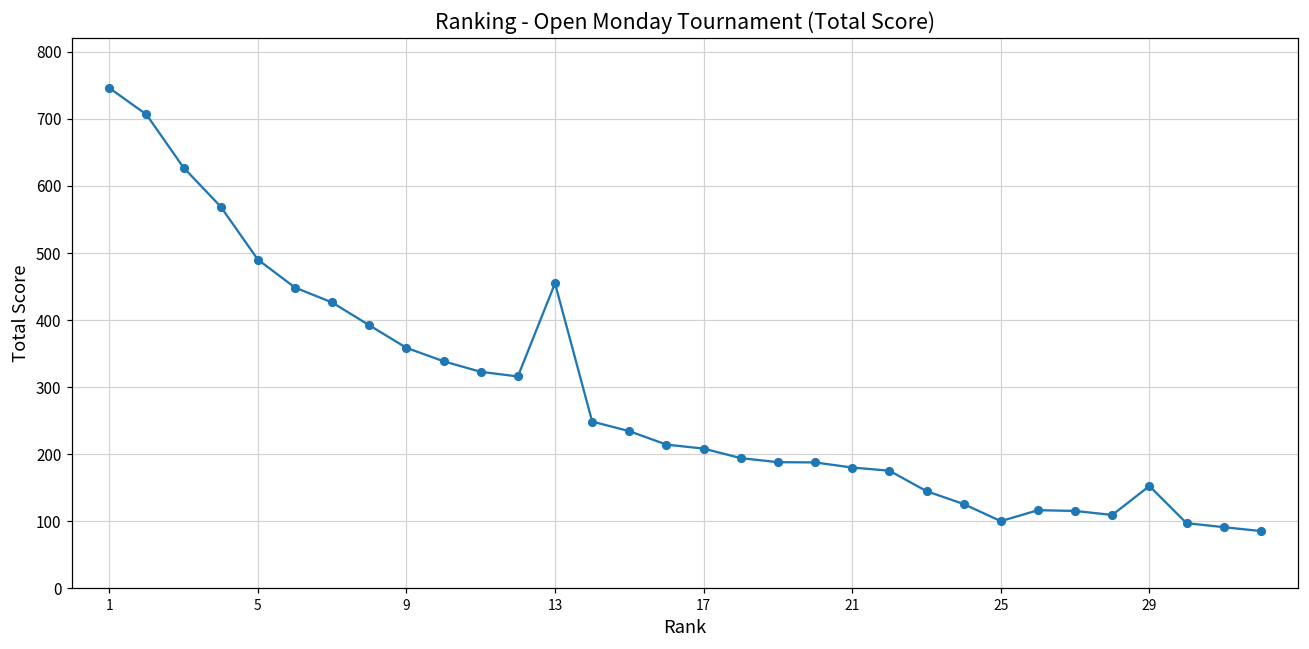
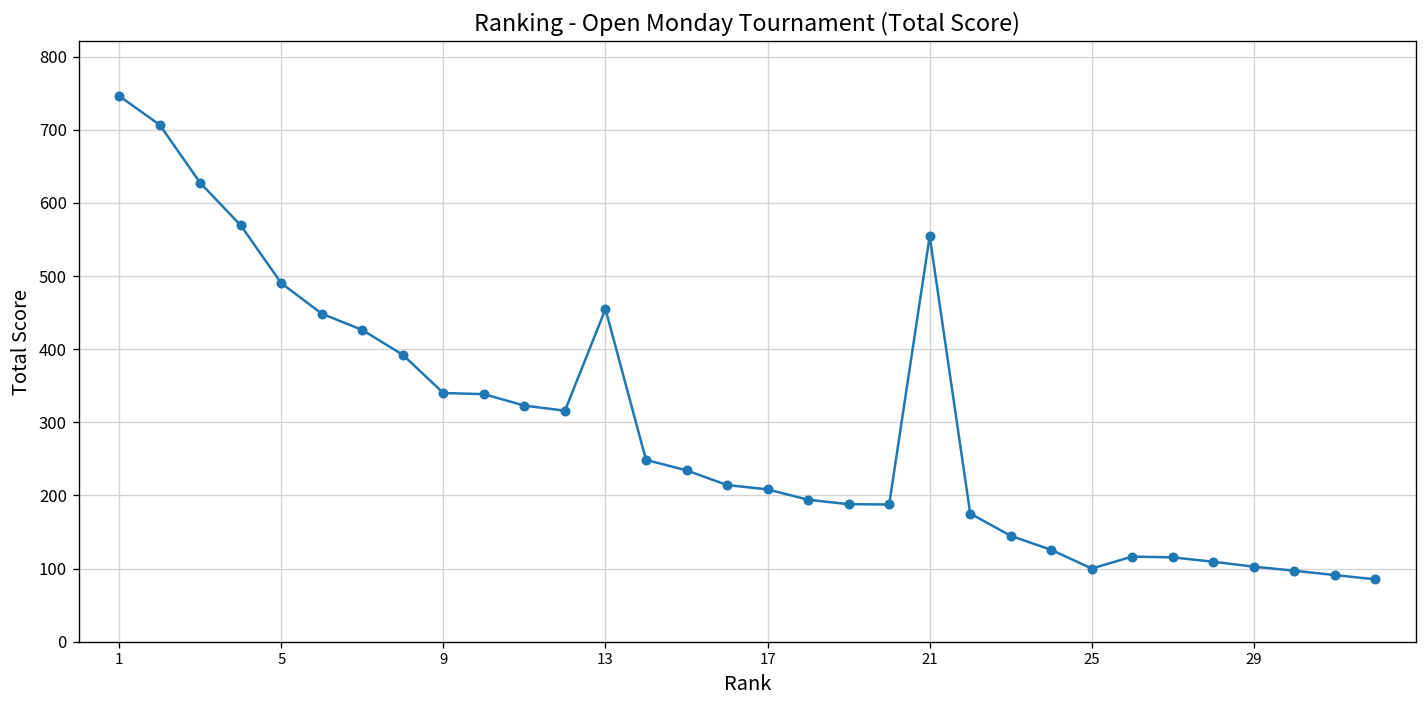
9: 360 -> 340
21: 180 -> 550
29: 150 -> 100
